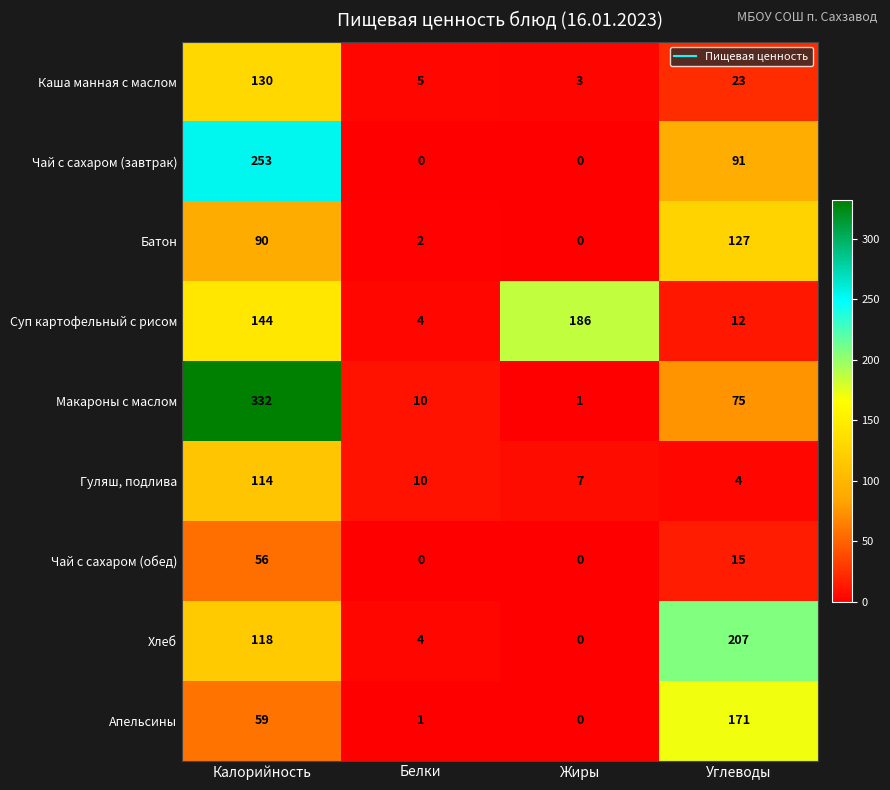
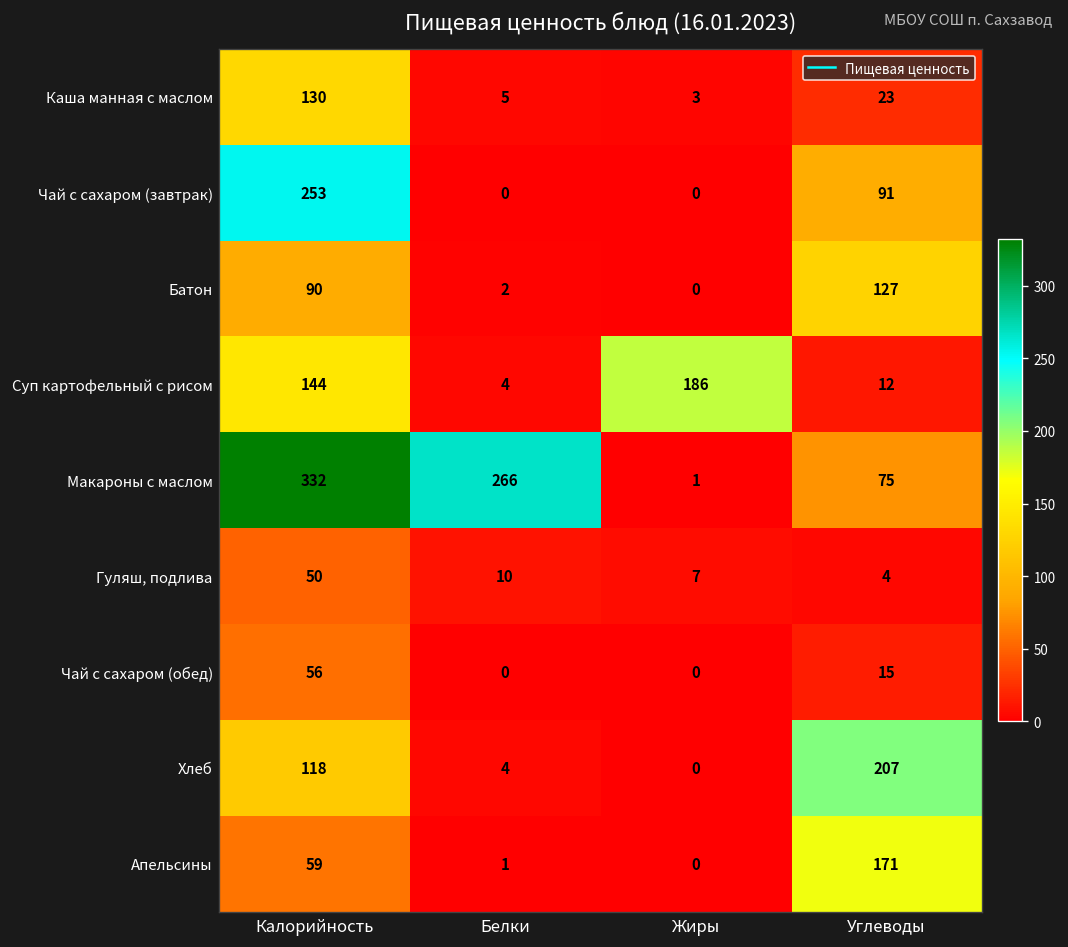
Макароны с маслом, Белки: 10 -> 266
Гуляш, подлива, Калорийность: 114 -> 50
